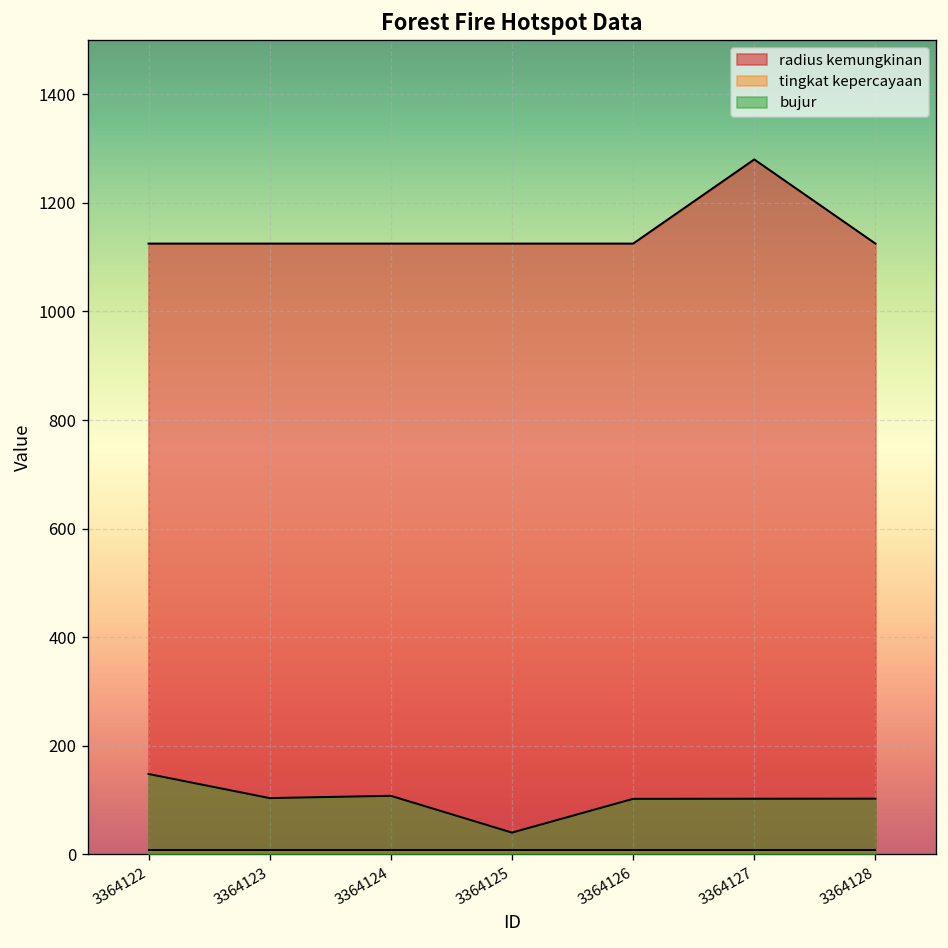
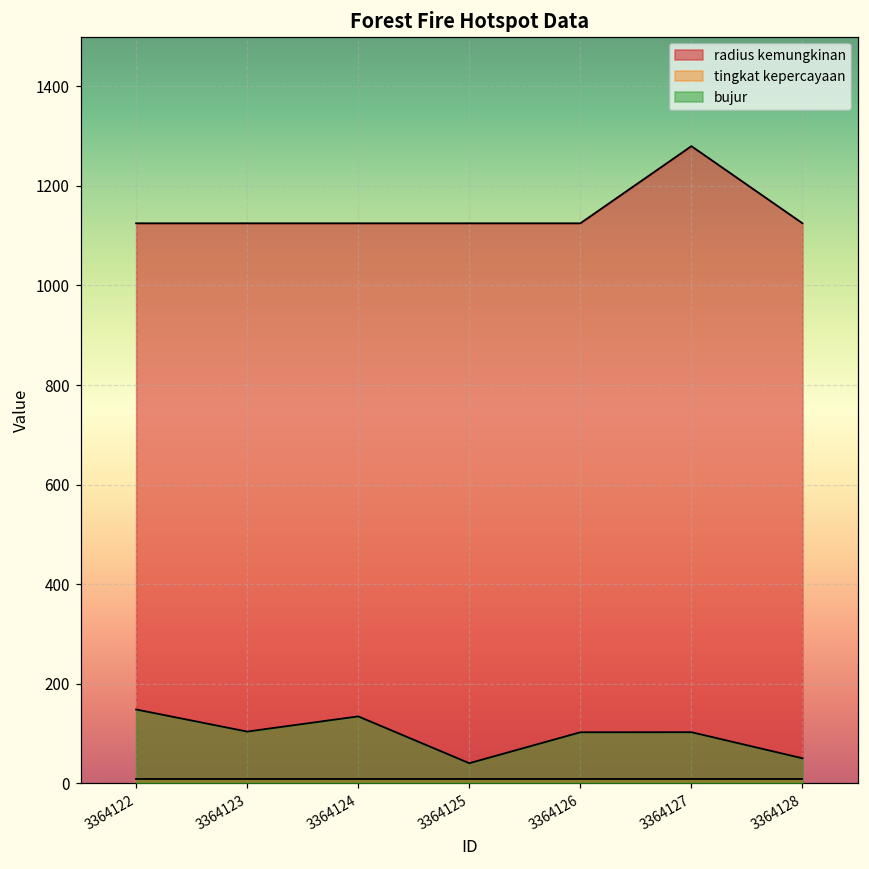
bujur, 3364124: 110 -> 130
bujur, 3364128: 100 -> 50
